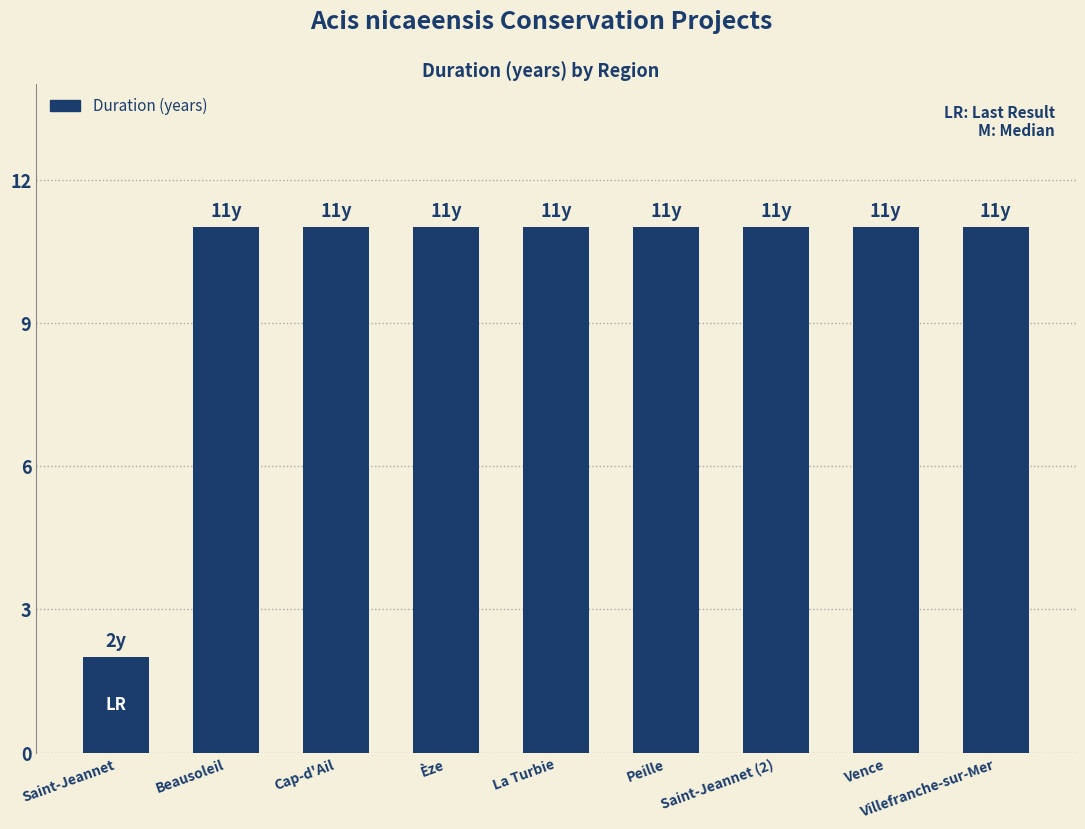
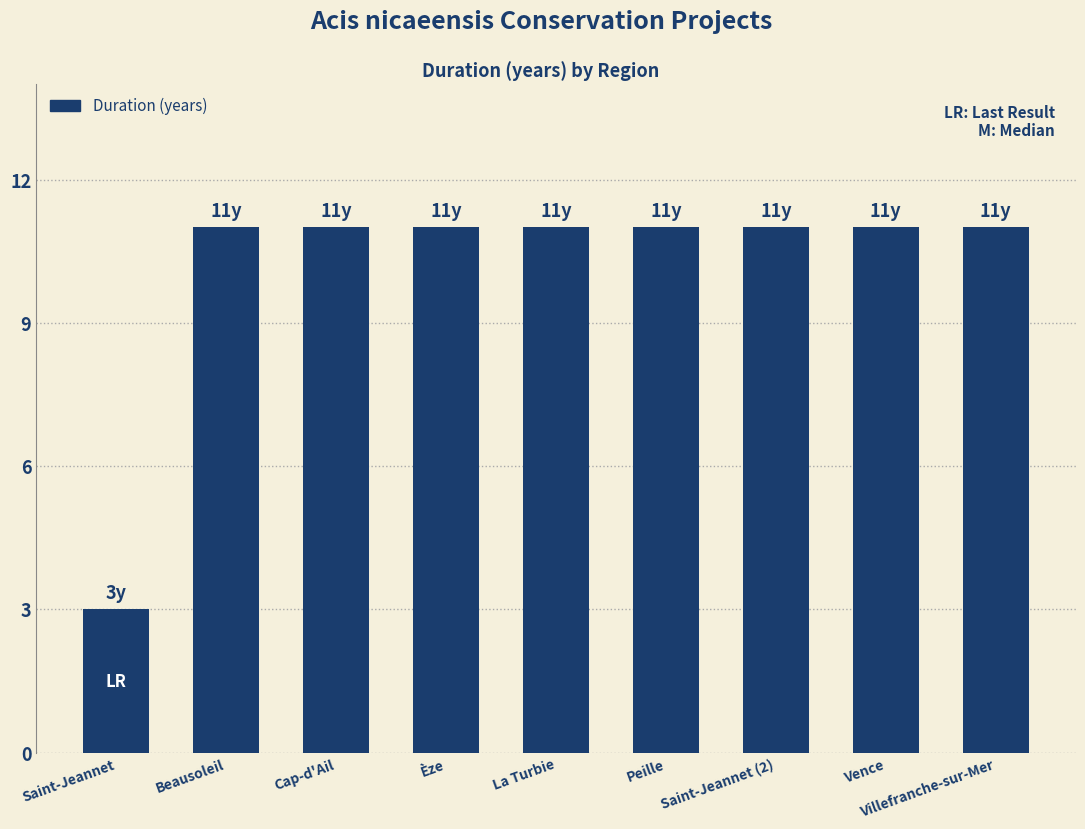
Saint-Jeannet: 2y -> 3y
